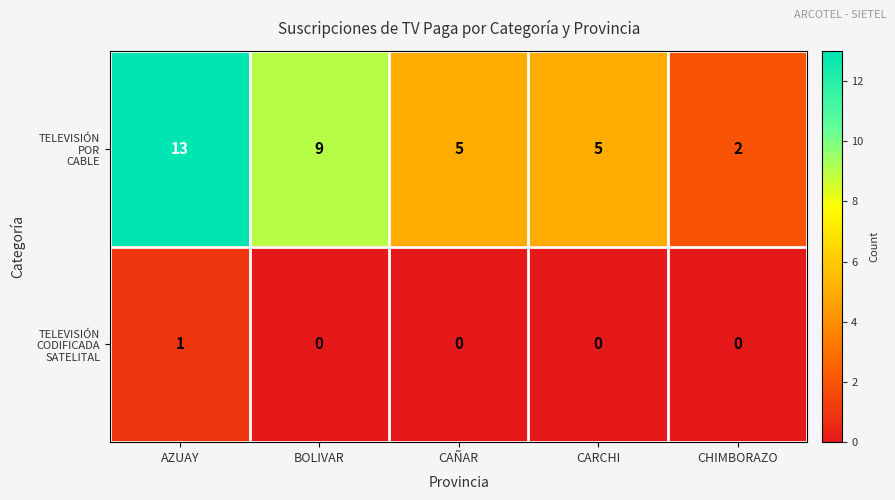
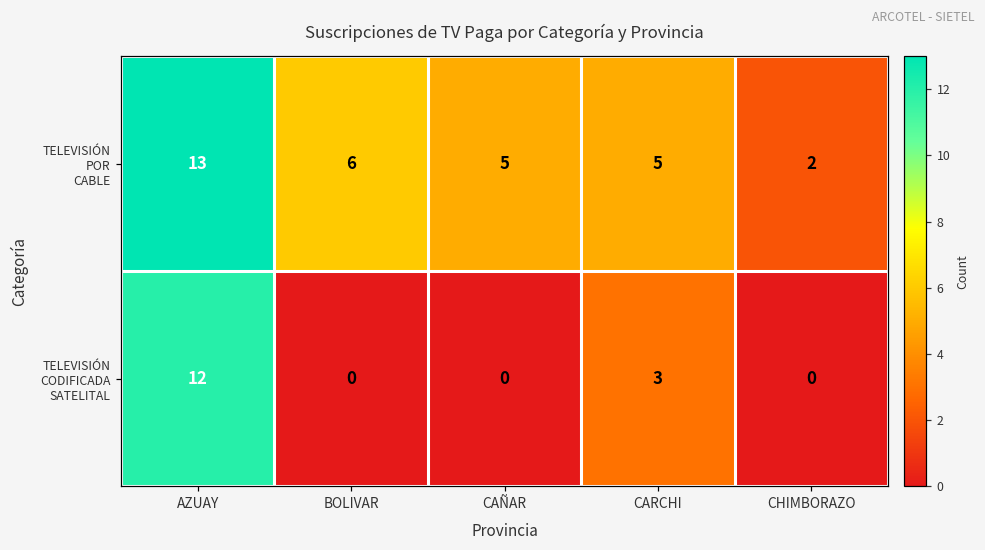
TELEVISIÓN POR CABLE, BOLIVAR: 9 -> 6
TELEVISIÓN CODIFICADA SATELITAL, AZUAY: 1 -> 12
TELEVISIÓN CODIFICADA SATELITAL, CARCHI: 0 -> 3
